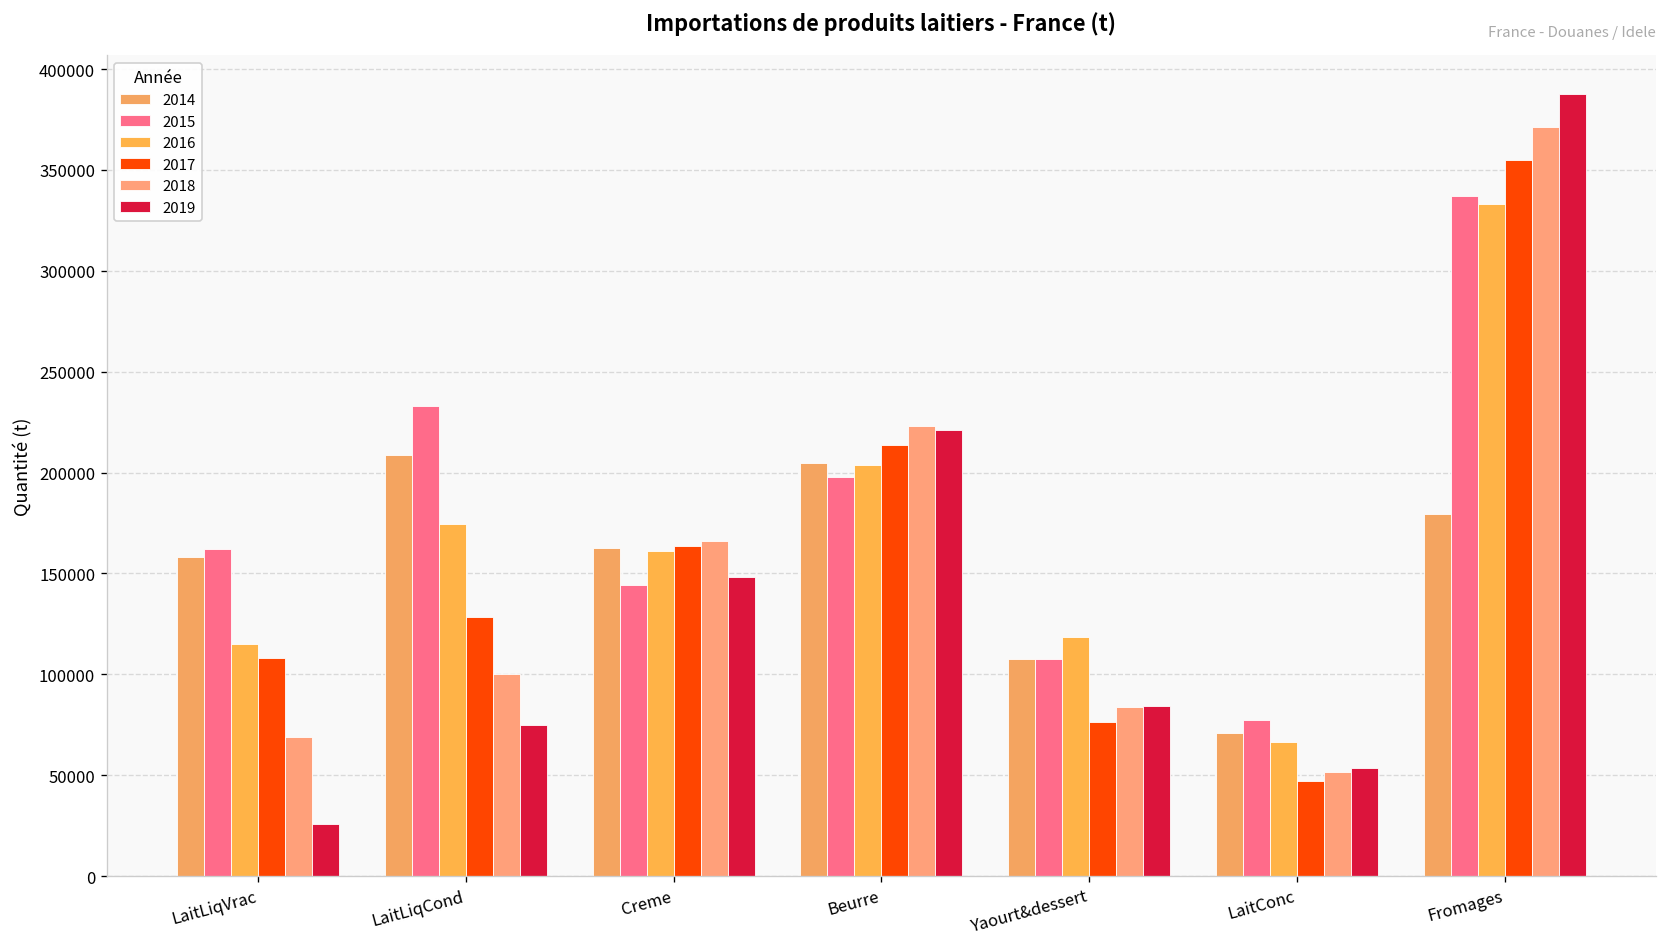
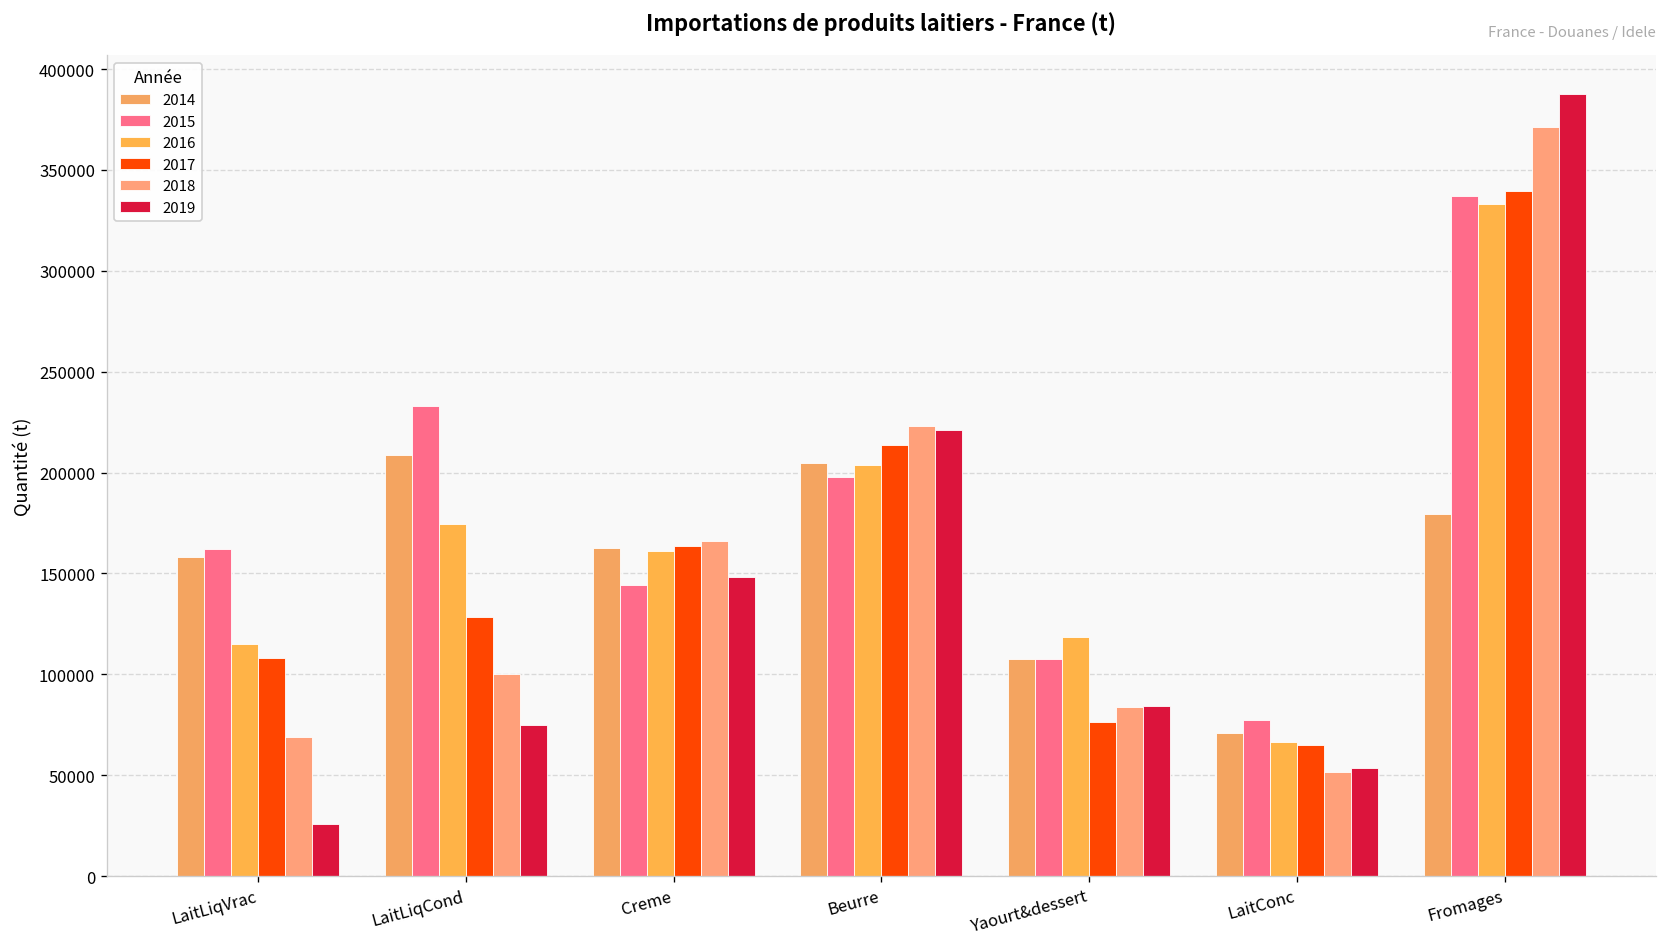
2017, LaitConc: 47000 -> 65000
2017, Fromages: 355000 -> 339000
